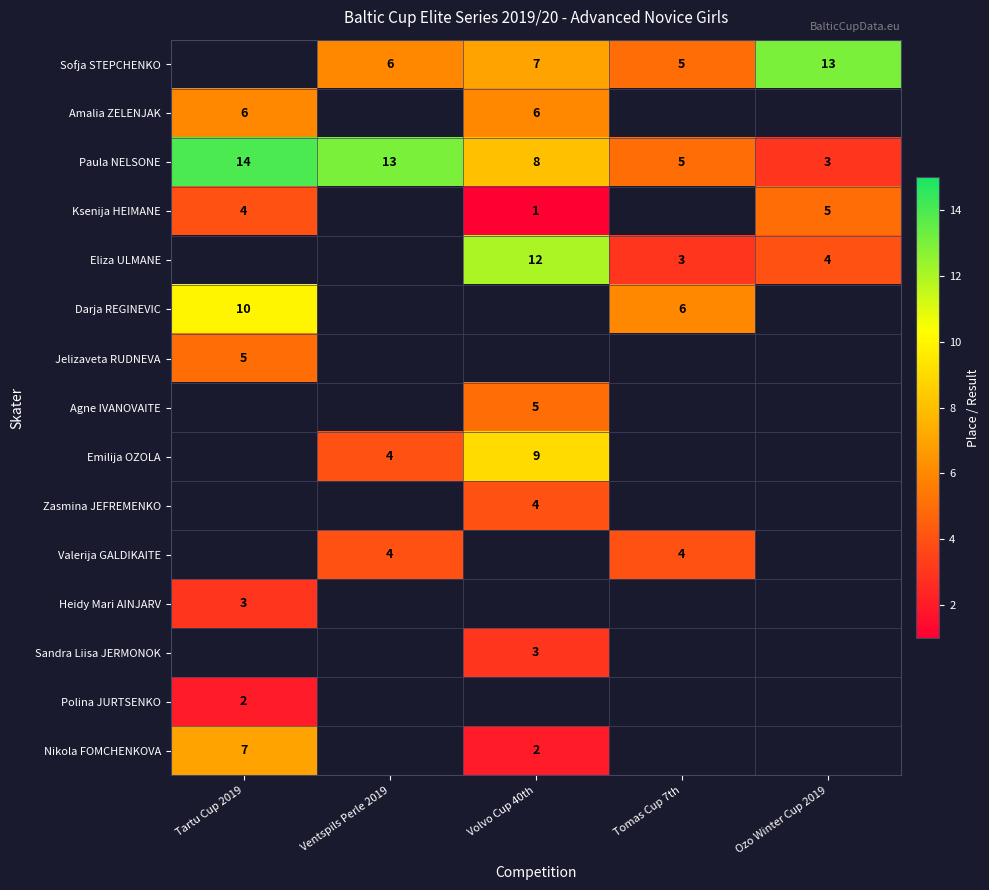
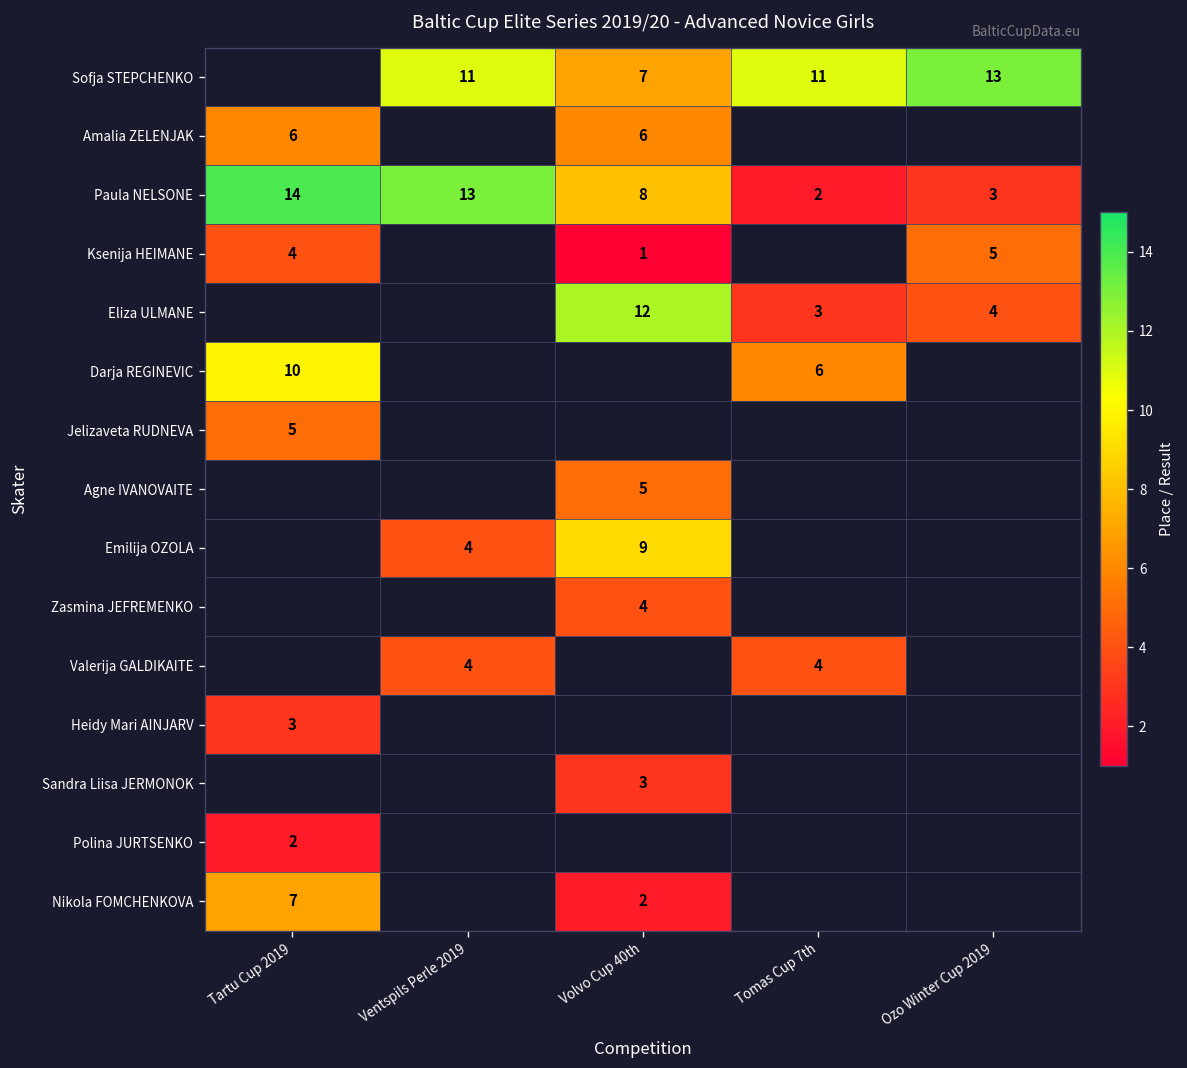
Sofja STEPCHENKO, Ventspils Perle 2019: 6 -> 11
Sofja STEPCHENKO, Tomas Cup 7th: 5 -> 11
Paula NELSONE, Tomas Cup 7th: 5 -> 2
